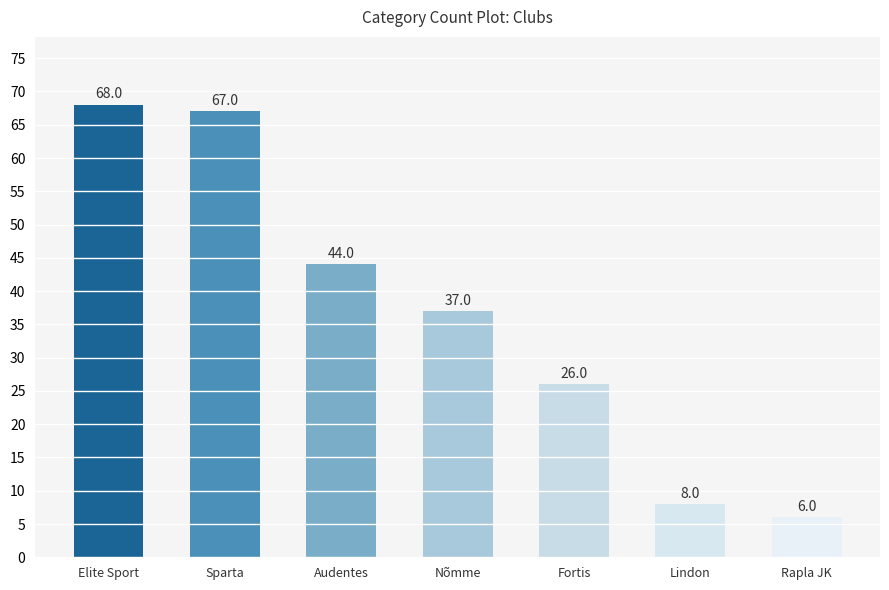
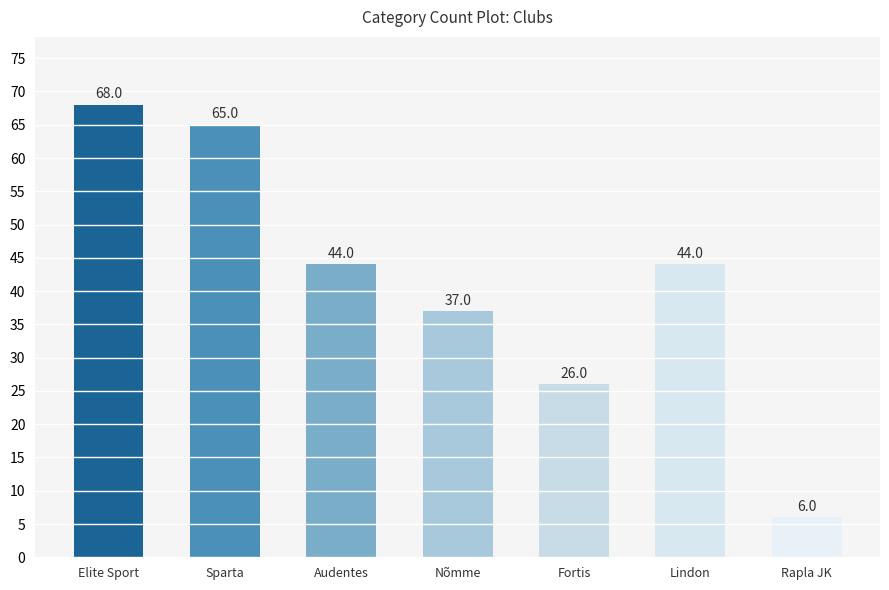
Sparta: 67.0 -> 65.0
Lindon: 8.0 -> 44.0
